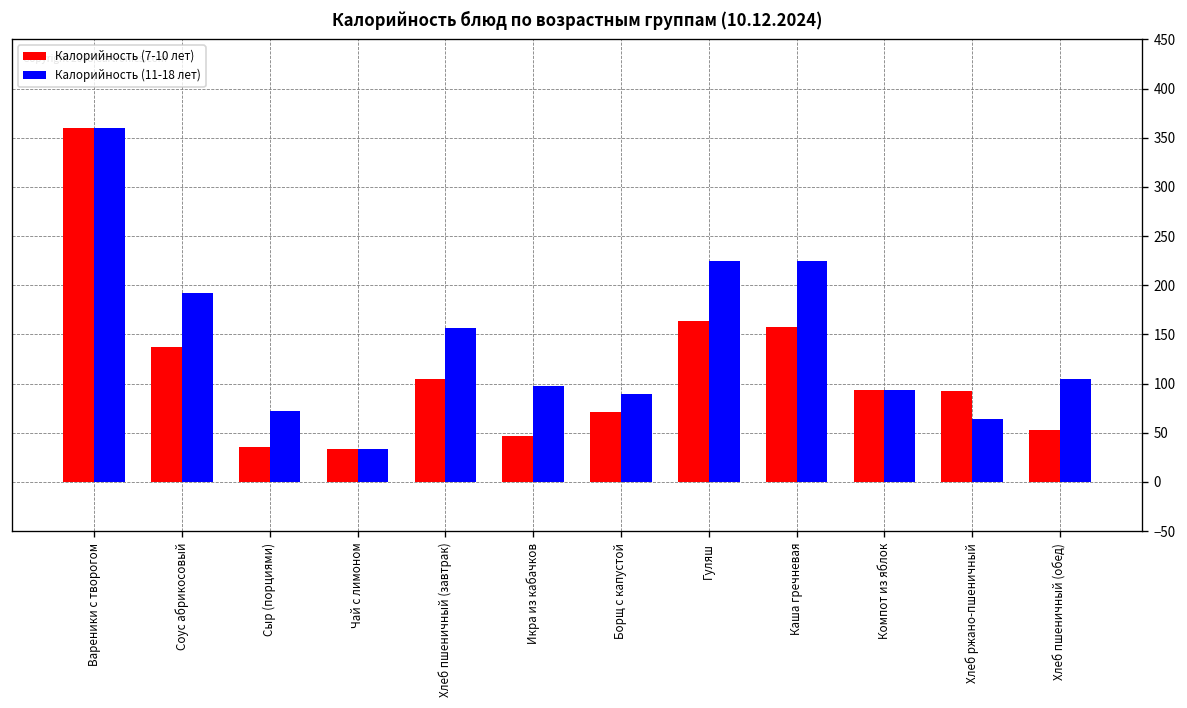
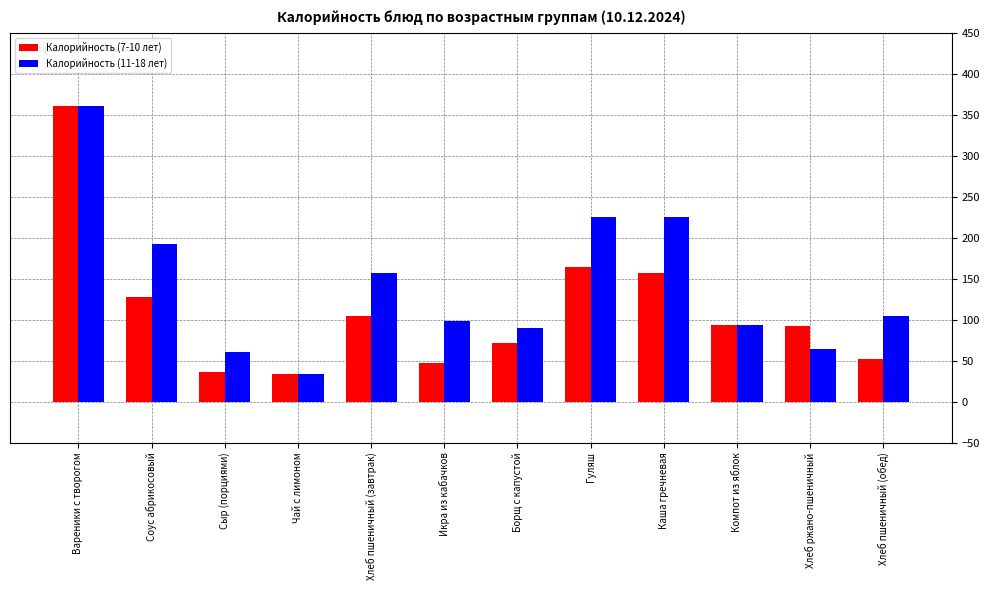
Калорийность (7-10 лет), Соус абрикосовый: 140 -> 130
Калорийность (11-18 лет), Сыр (порциями): 70 -> 60
